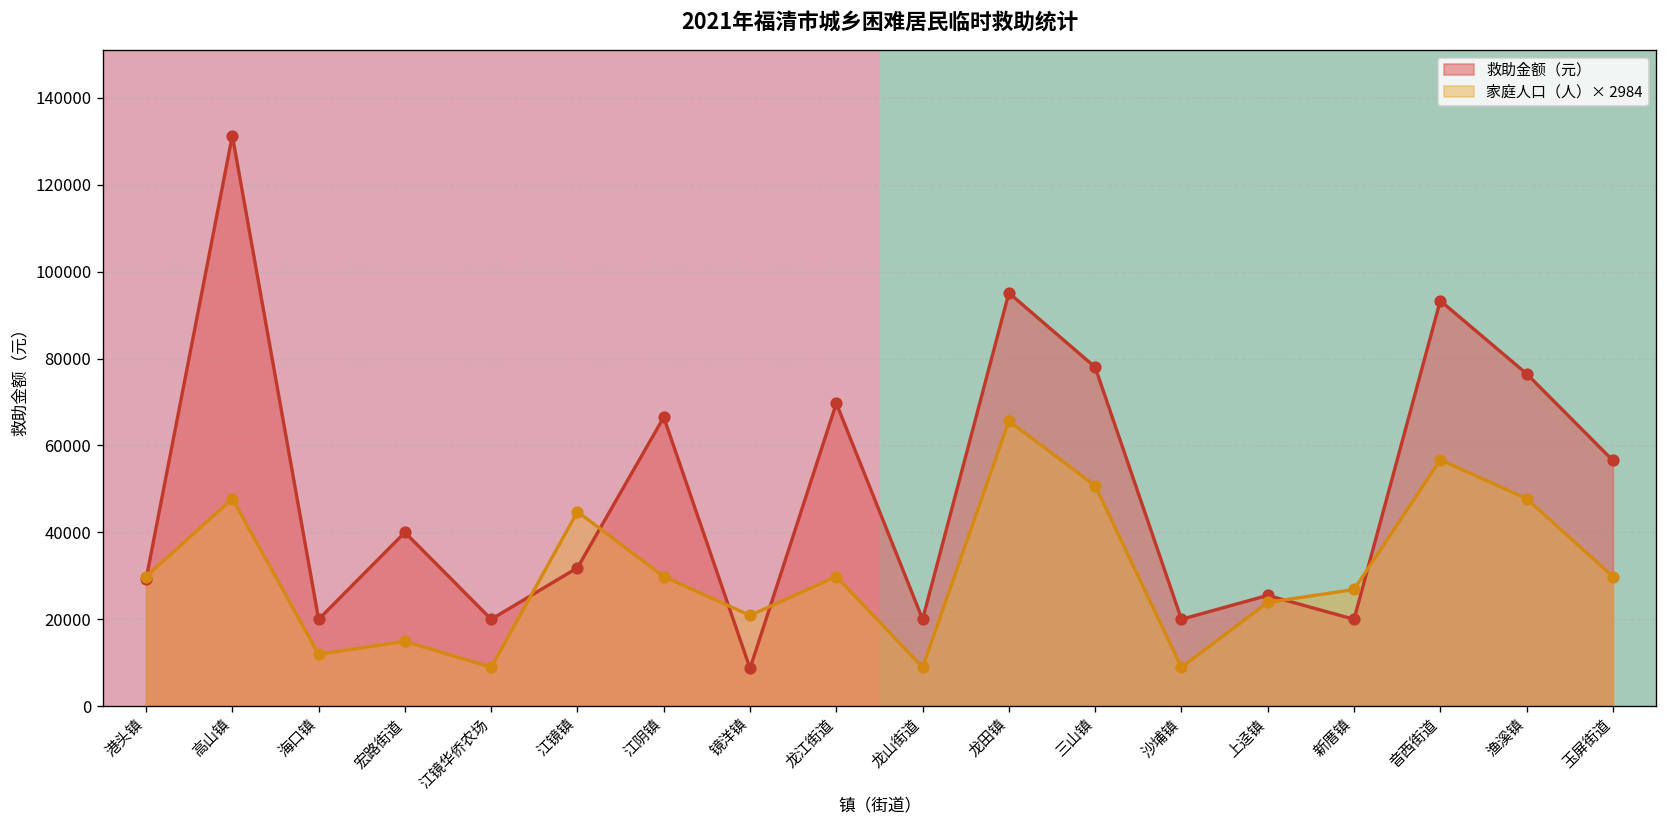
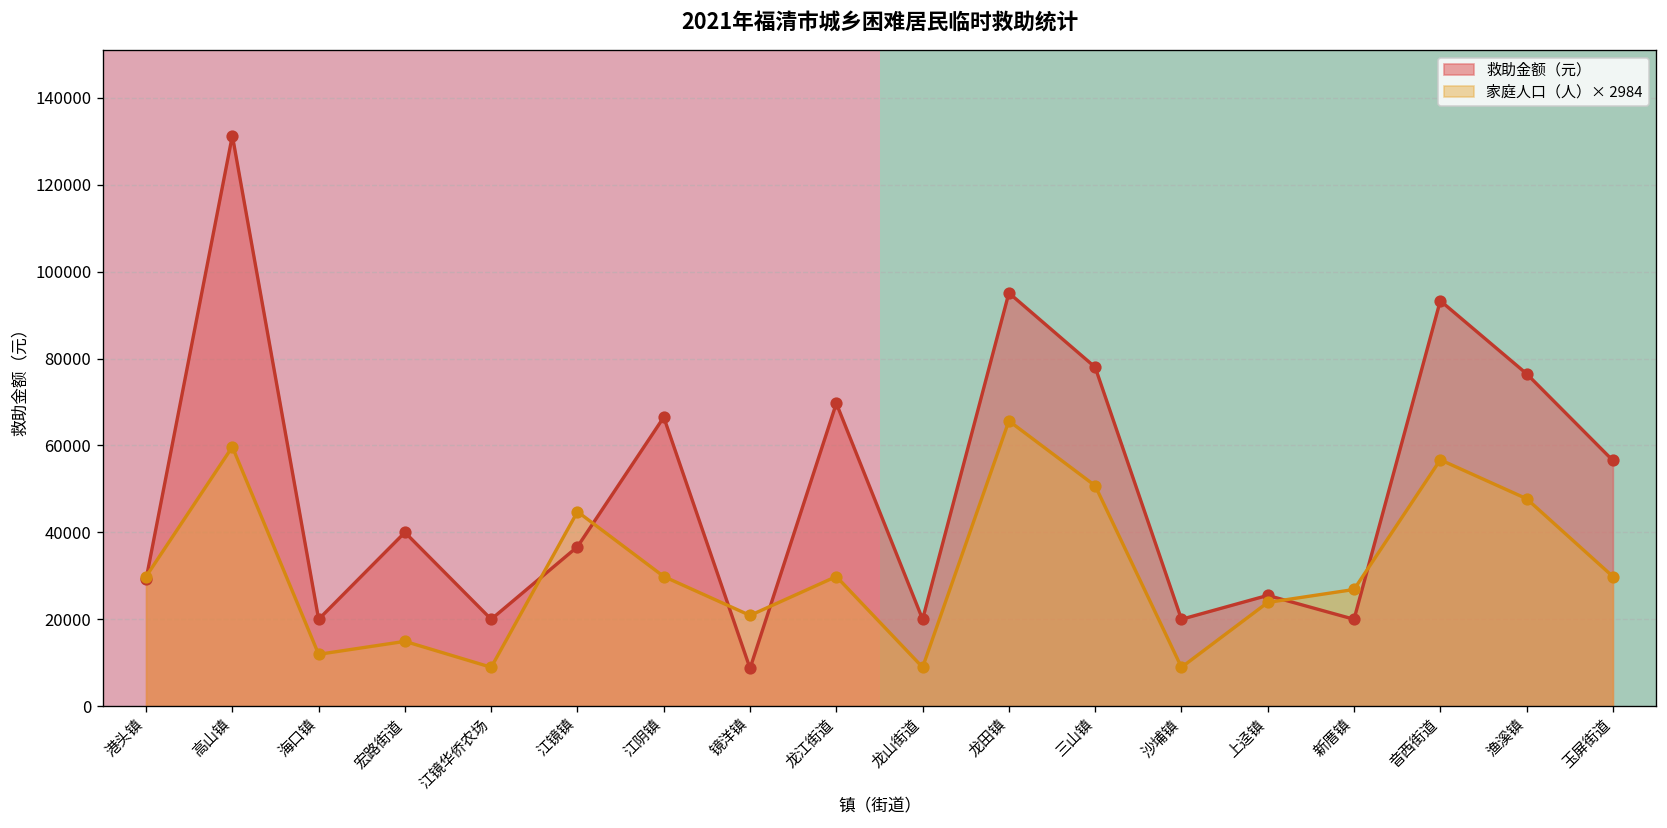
家庭人口（人）× 2984, 高山镇: 48000 -> 60000
救助金额（元）, 江镜镇: 32000 -> 37000
